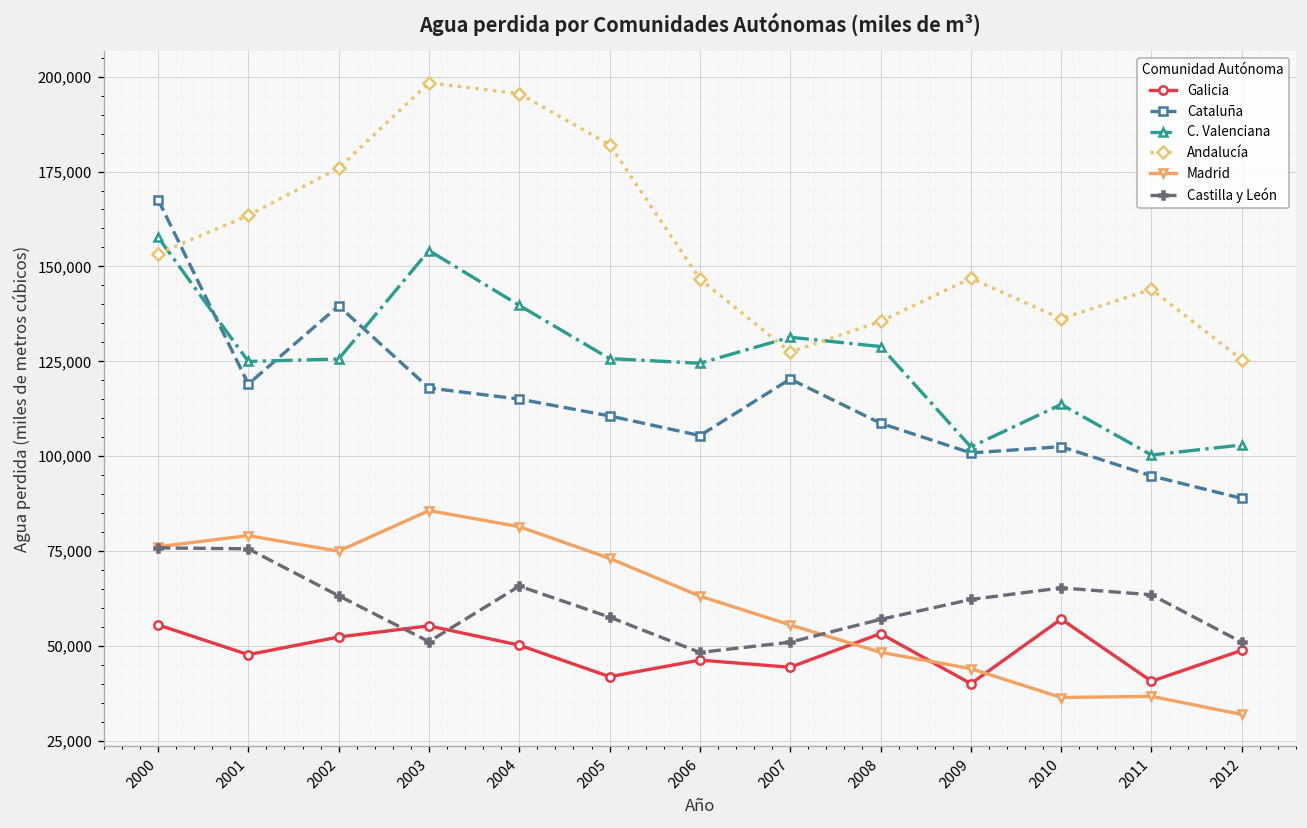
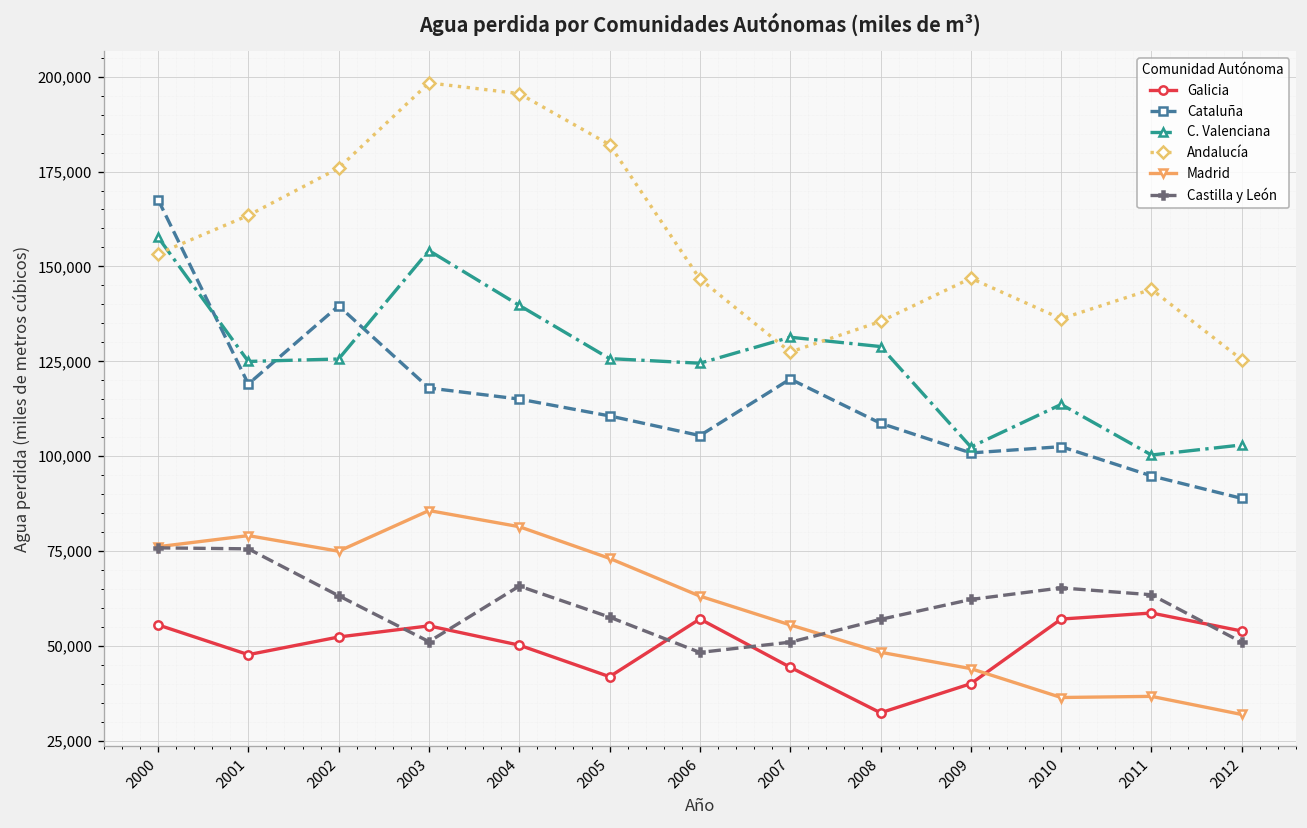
Galicia, 2006: 46,000 -> 57,000
Galicia, 2008: 53,000 -> 32,000
Galicia, 2011: 41,000 -> 59,000
Galicia, 2012: 49,000 -> 54,000
